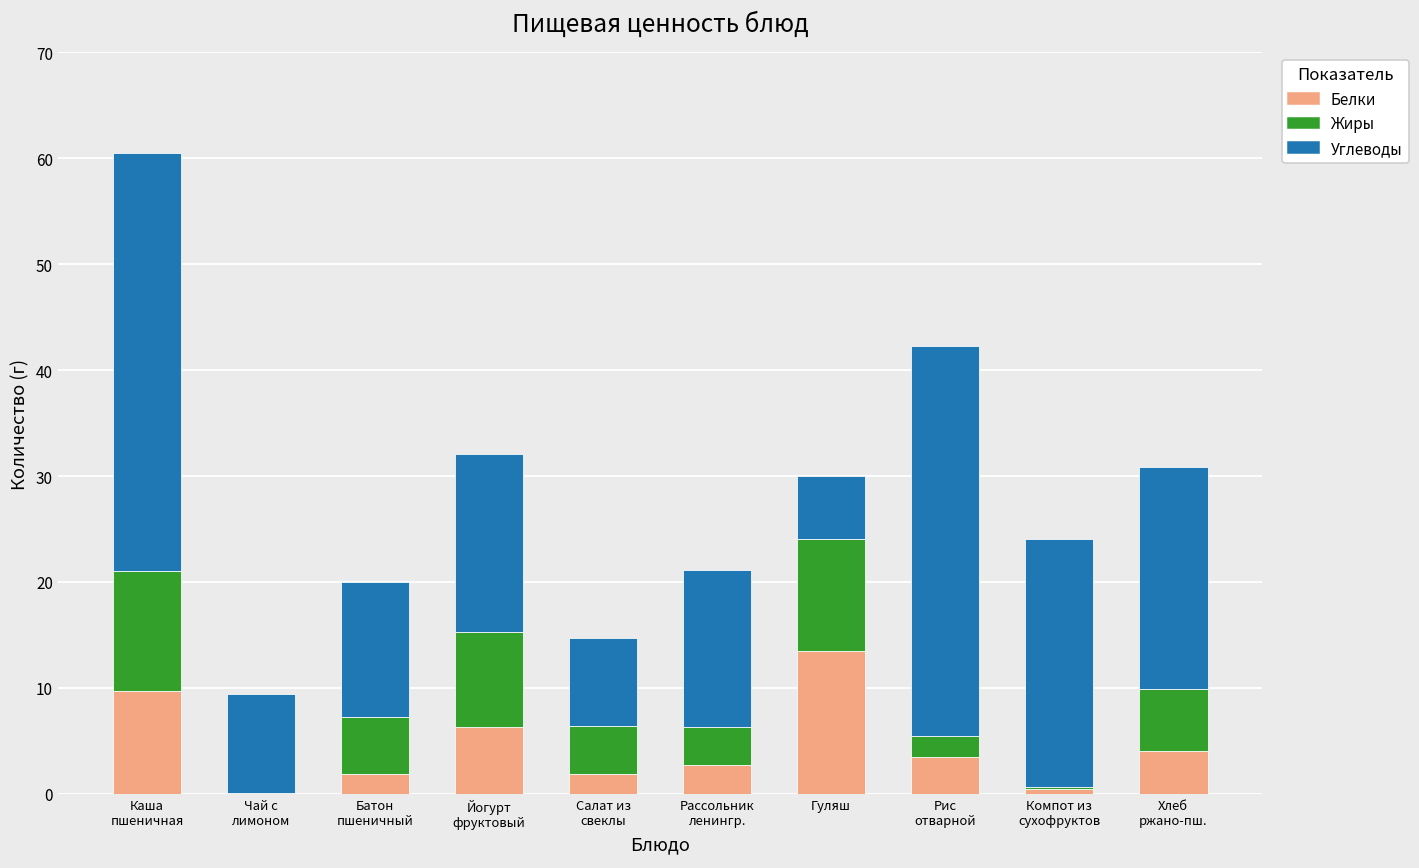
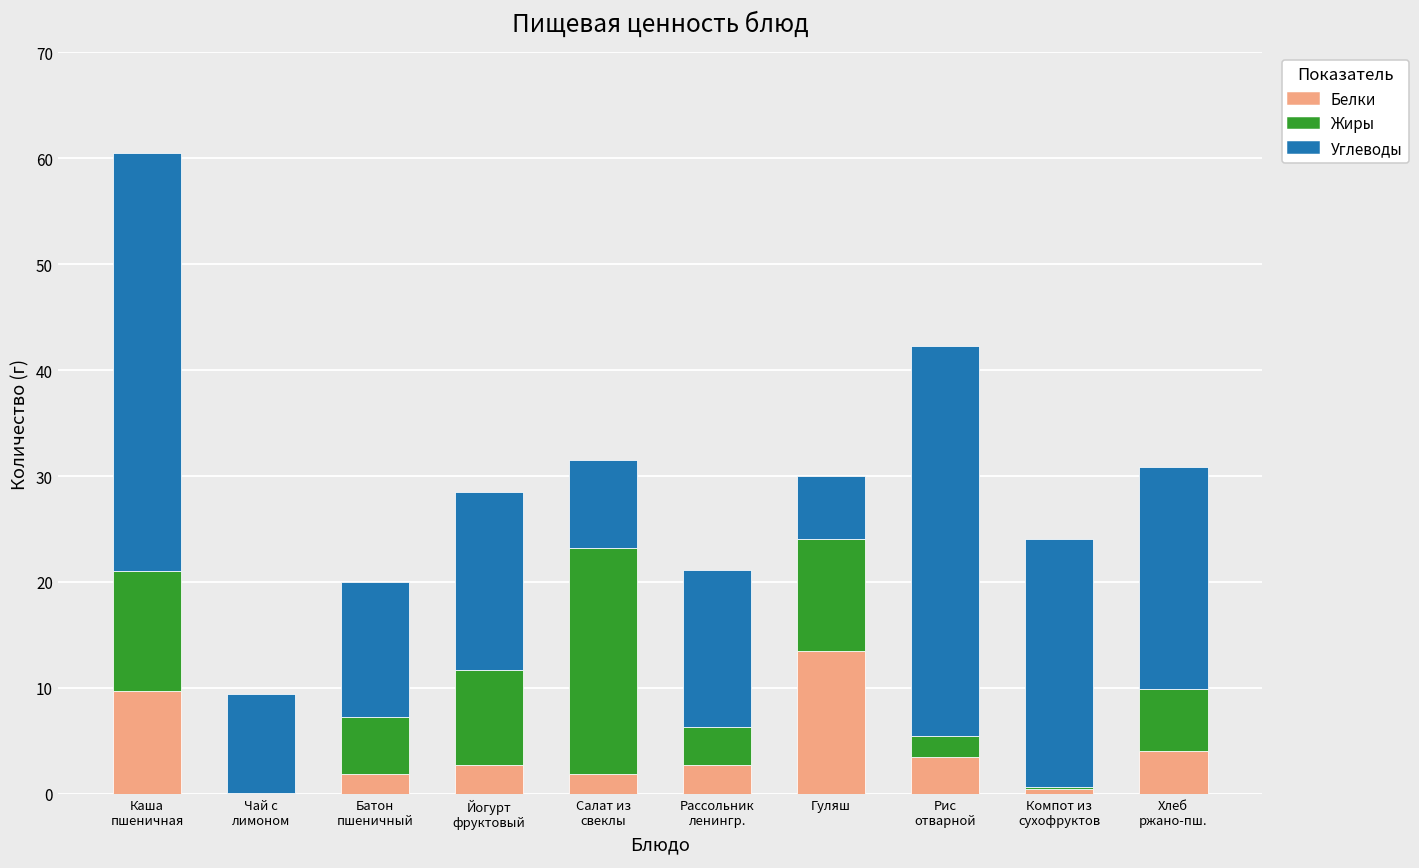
Белки, Йогурт фруктовый: 6 -> 3
Жиры, Салат из свеклы: 5 -> 21
